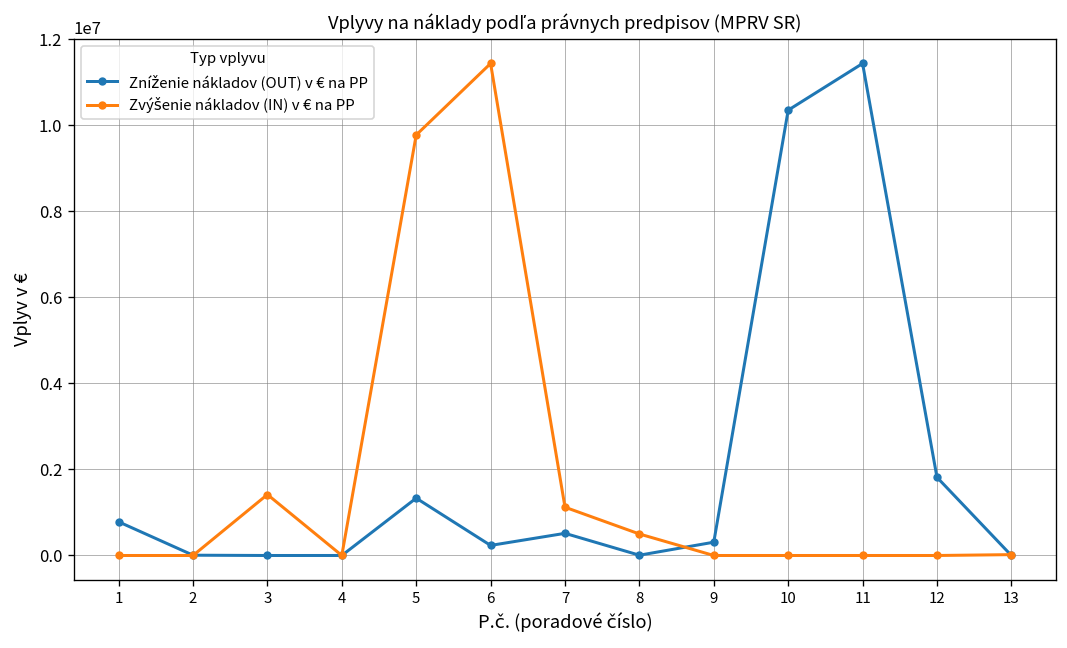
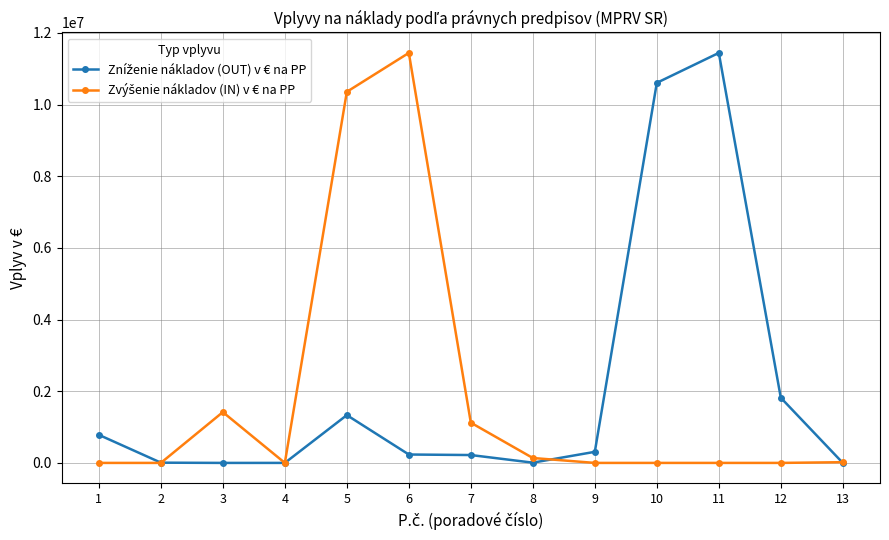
Zvýšenie nákladov (IN) v € na PP, 5: 9800000 -> 10400000
Zníženie nákladov (OUT) v € na PP, 7: 500000 -> 200000
Zvýšenie nákladov (IN) v € na PP, 8: 500000 -> 100000
Zníženie nákladov (OUT) v € na PP, 10: 10400000 -> 10600000
